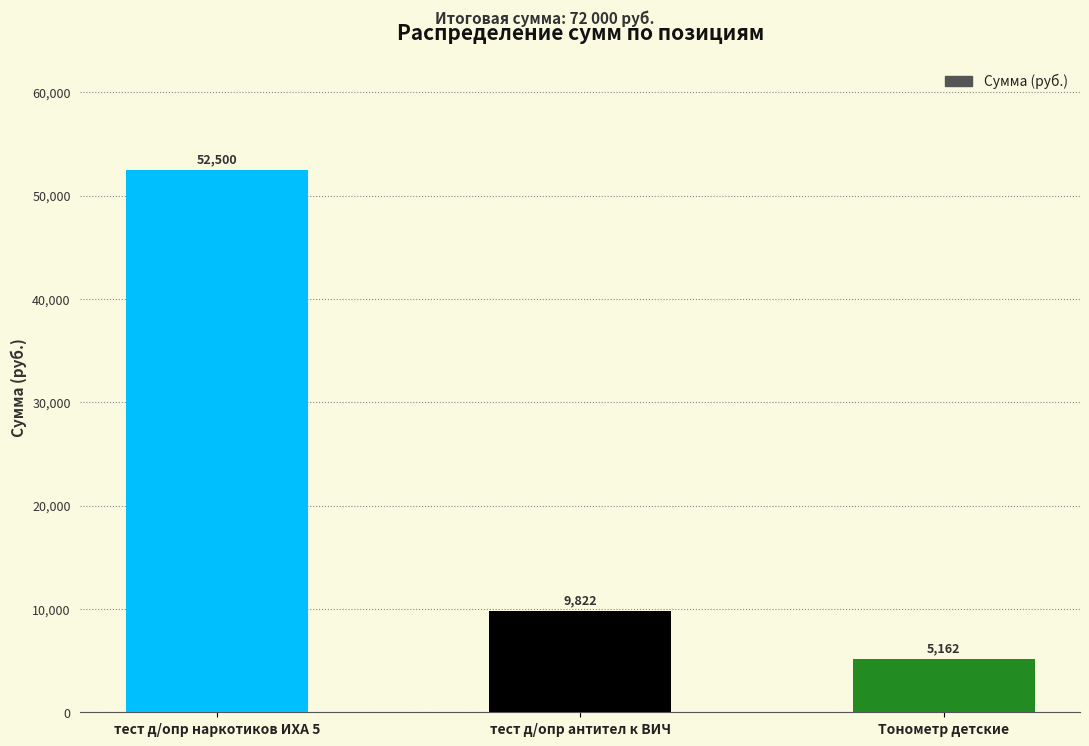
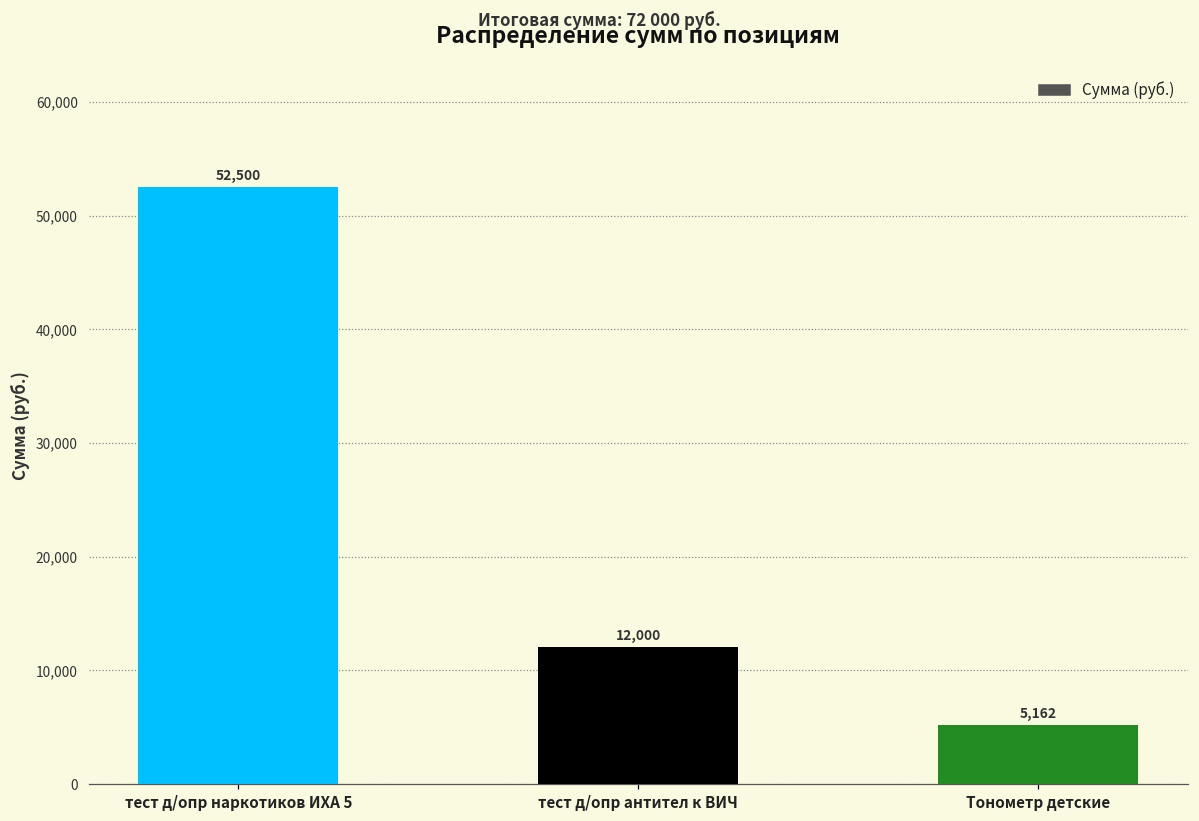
тест д/опр антител к ВИЧ: 9,822 -> 12,000
